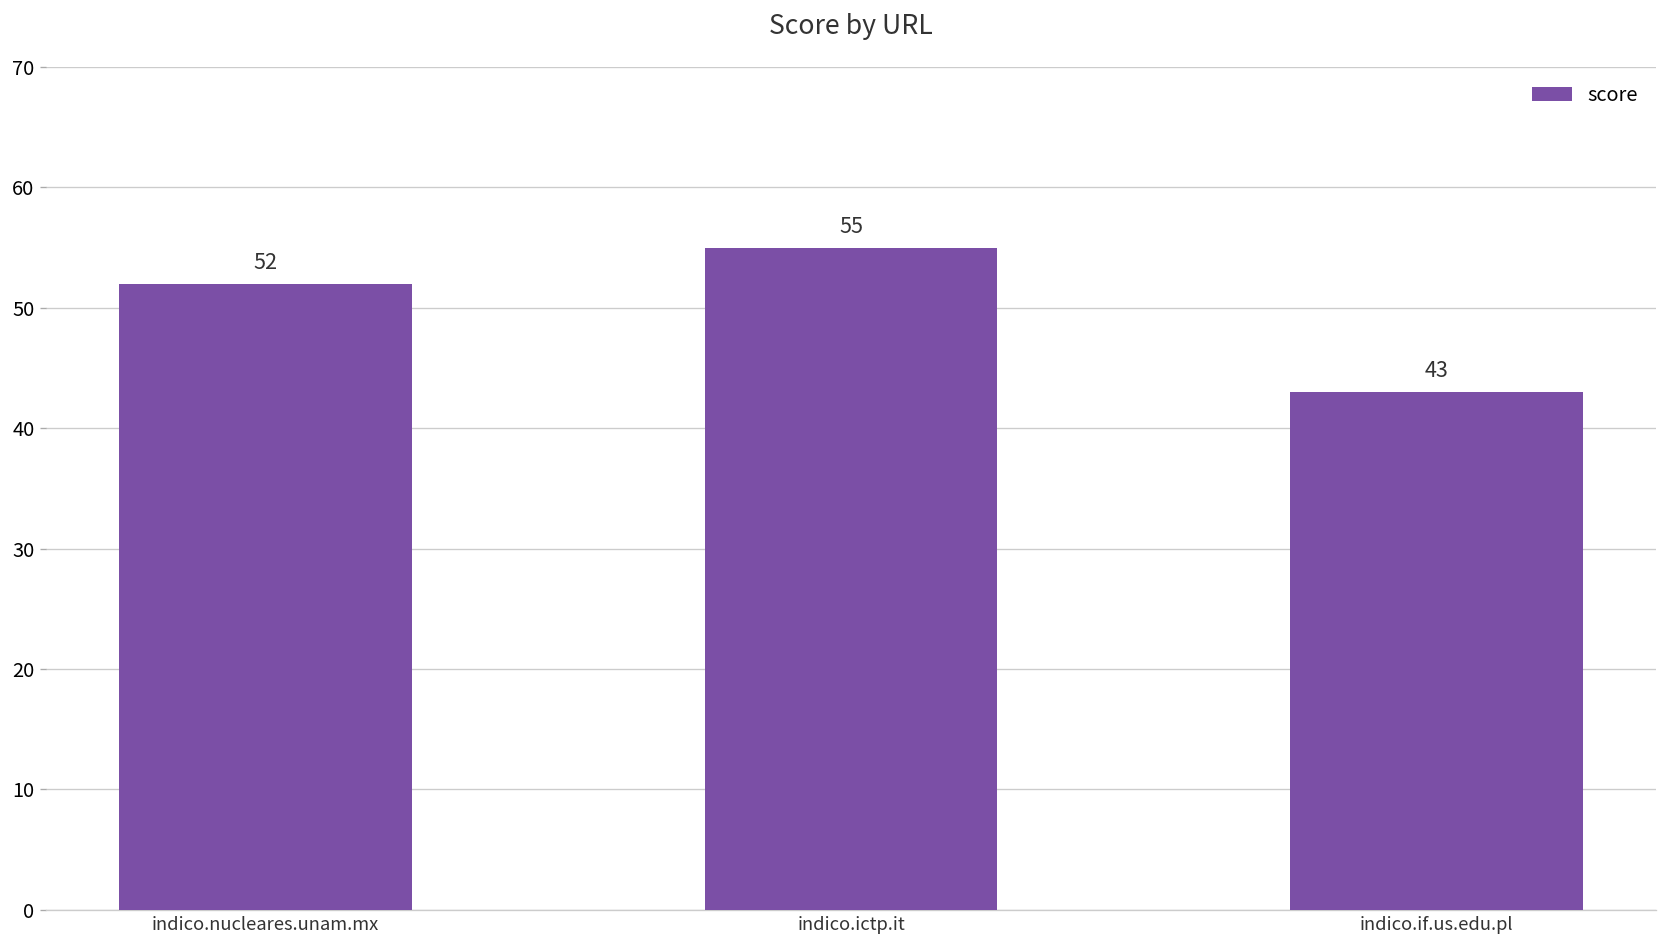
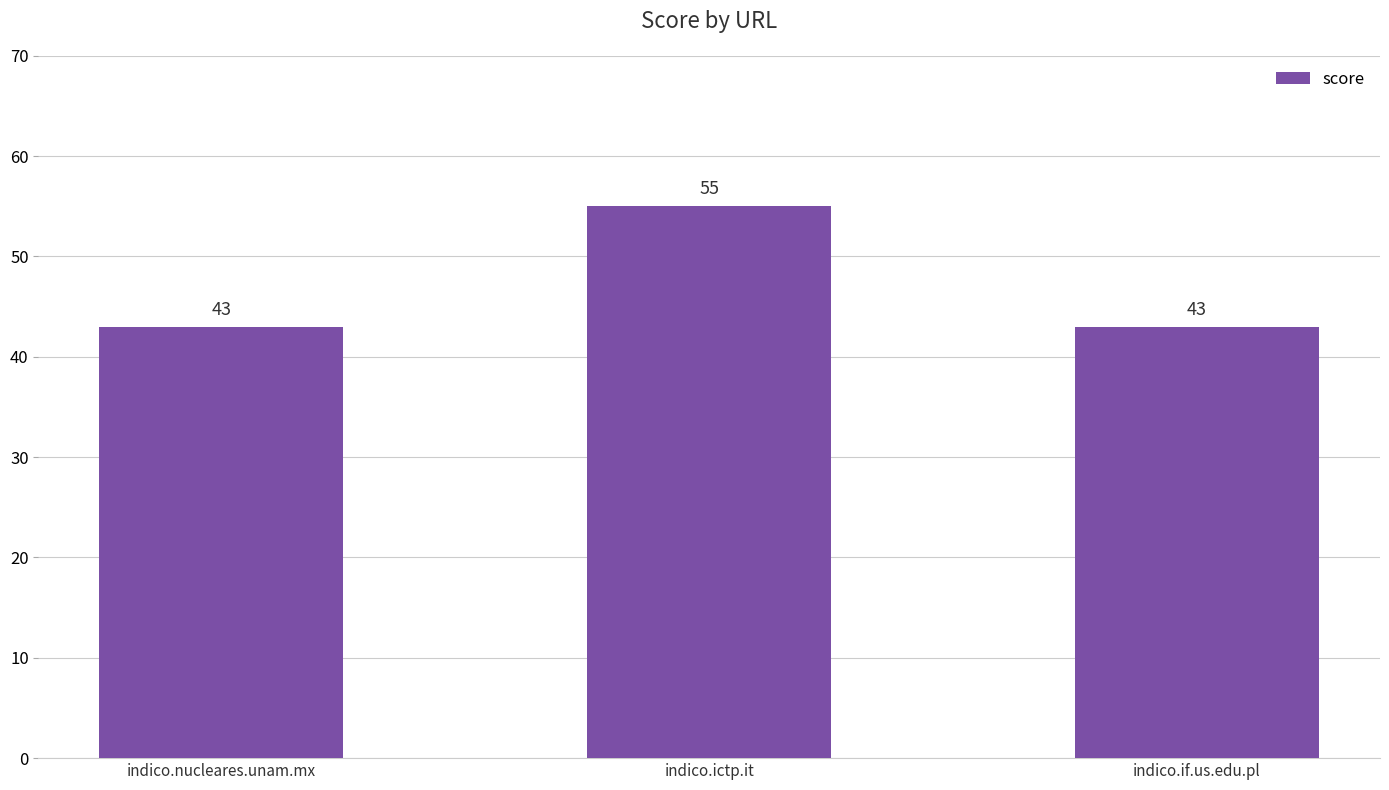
indico.nucleares.unam.mx: 52 -> 43
